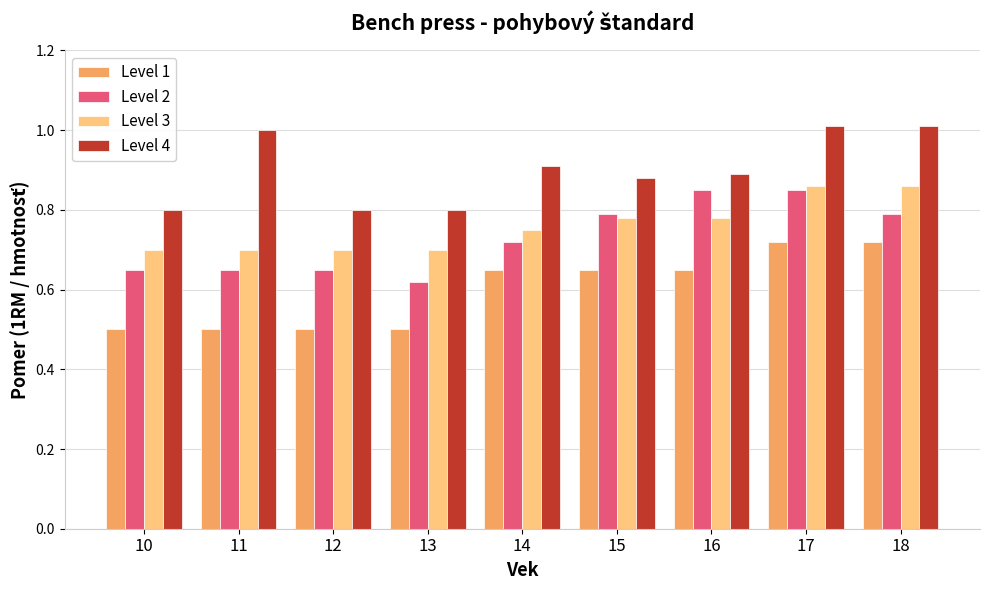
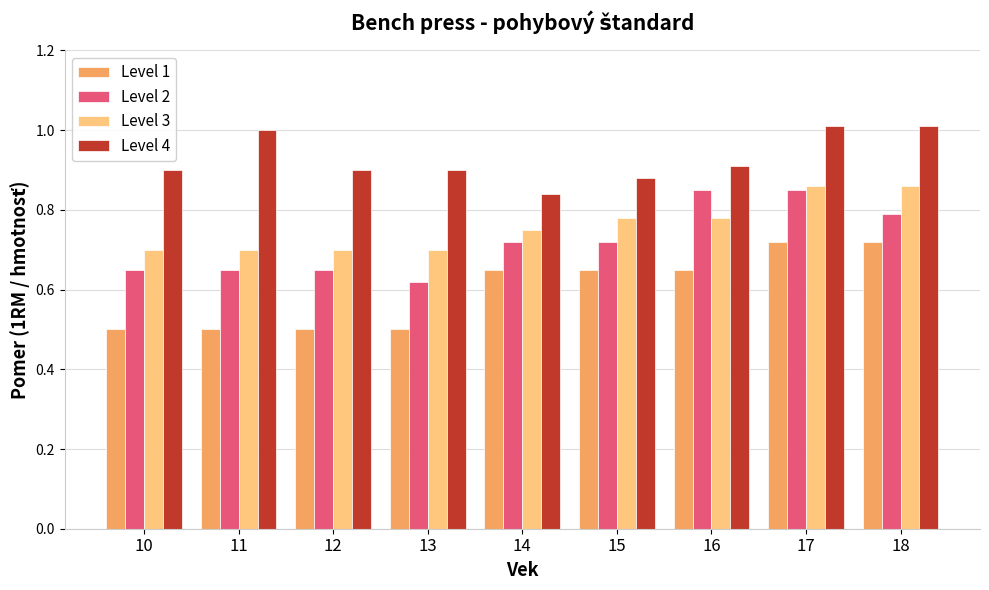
Level 4, 10: 0.8 -> 0.9
Level 4, 12: 0.8 -> 0.9
Level 4, 13: 0.8 -> 0.9
Level 4, 14: 0.91 -> 0.84
Level 2, 15: 0.79 -> 0.72
Level 4, 16: 0.89 -> 0.91
